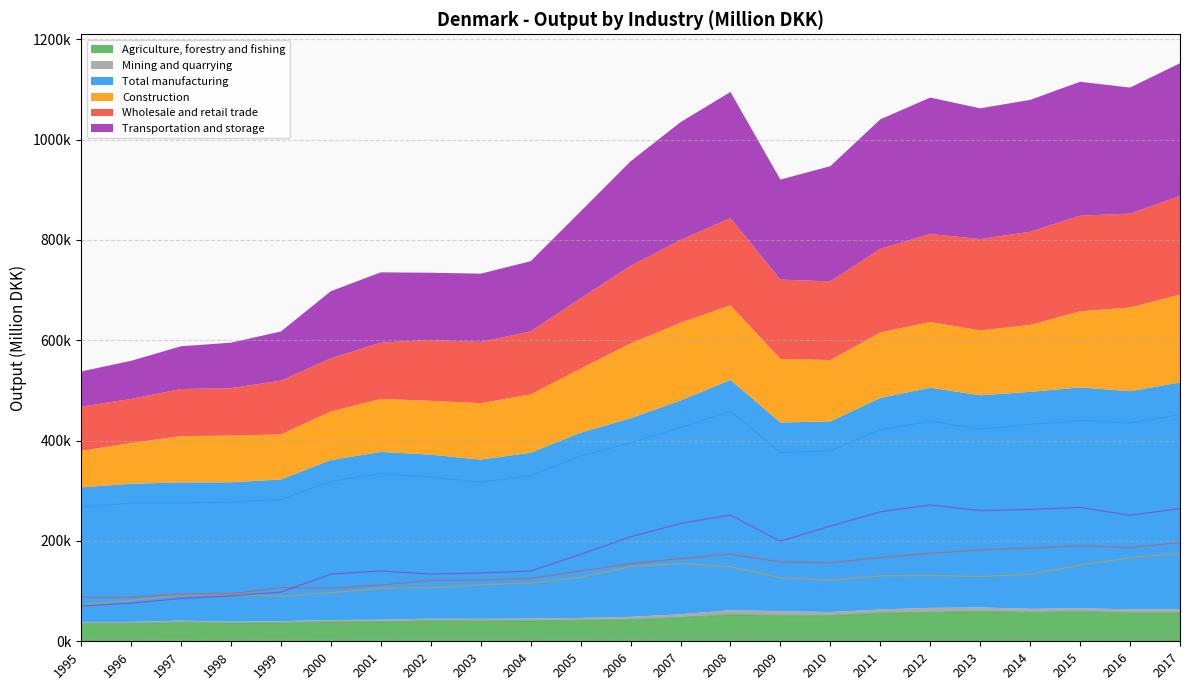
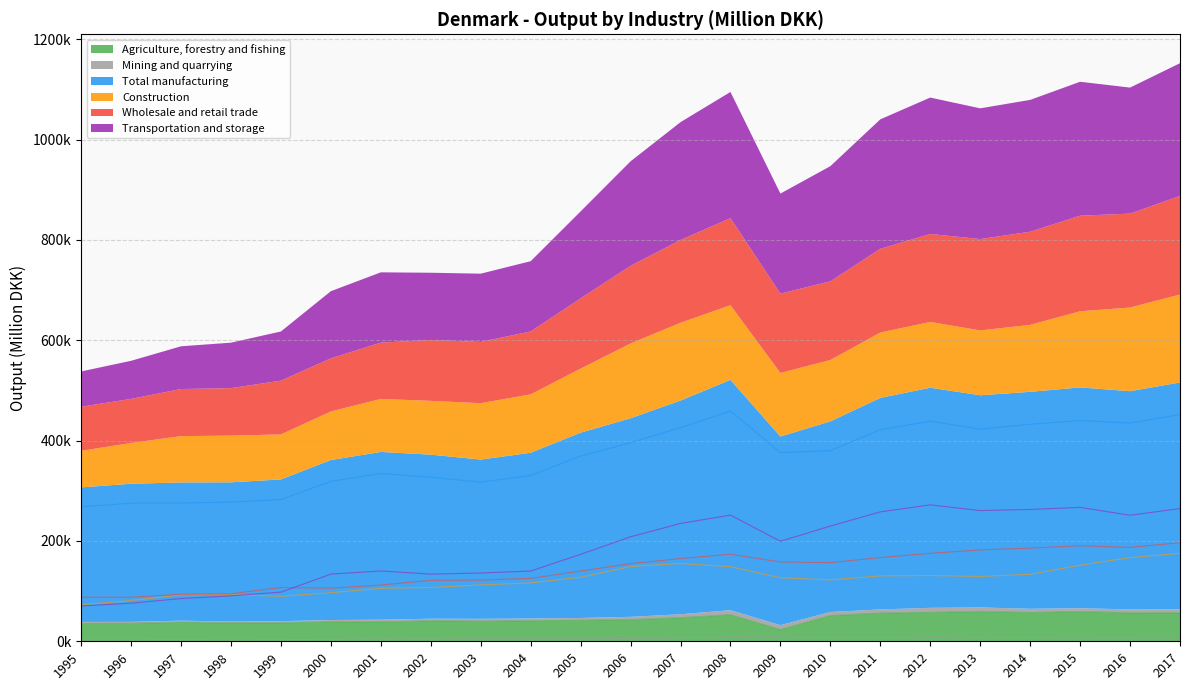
Agriculture, forestry and fishing, 2009: 50000 -> 20000
